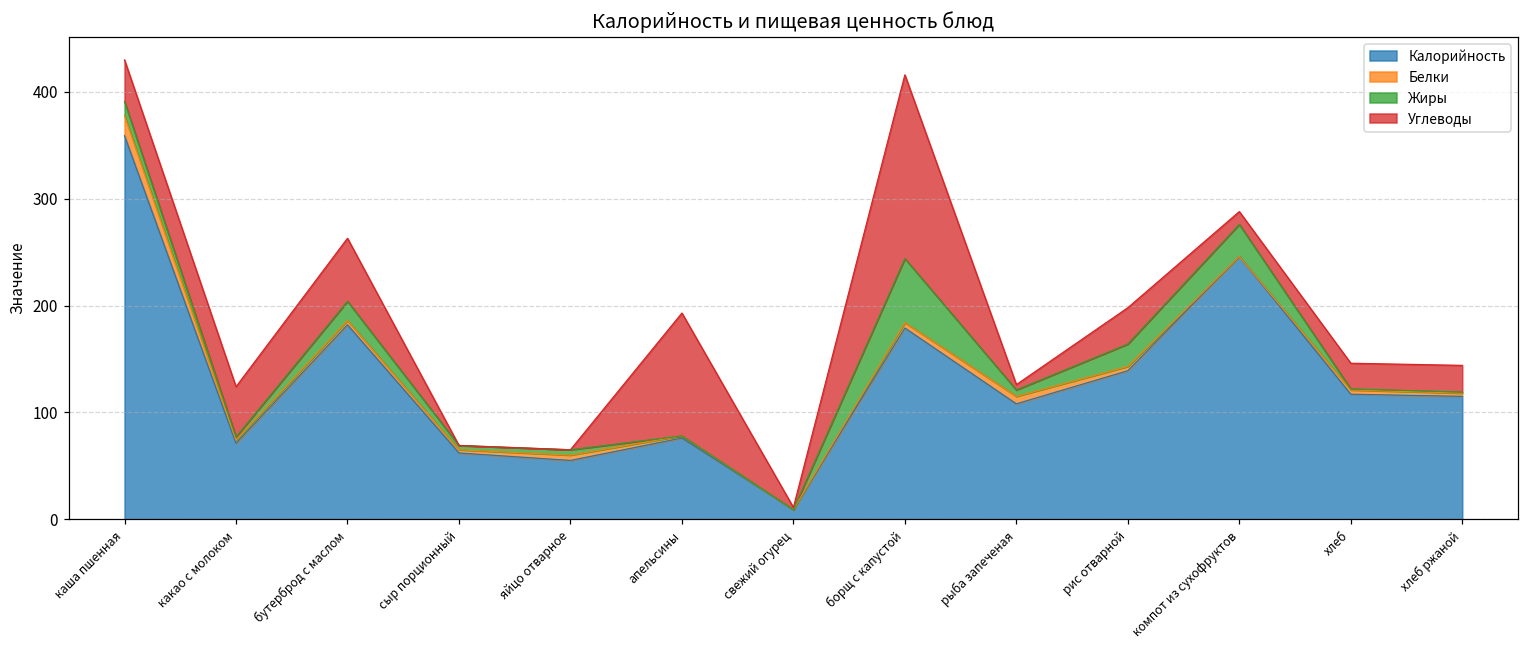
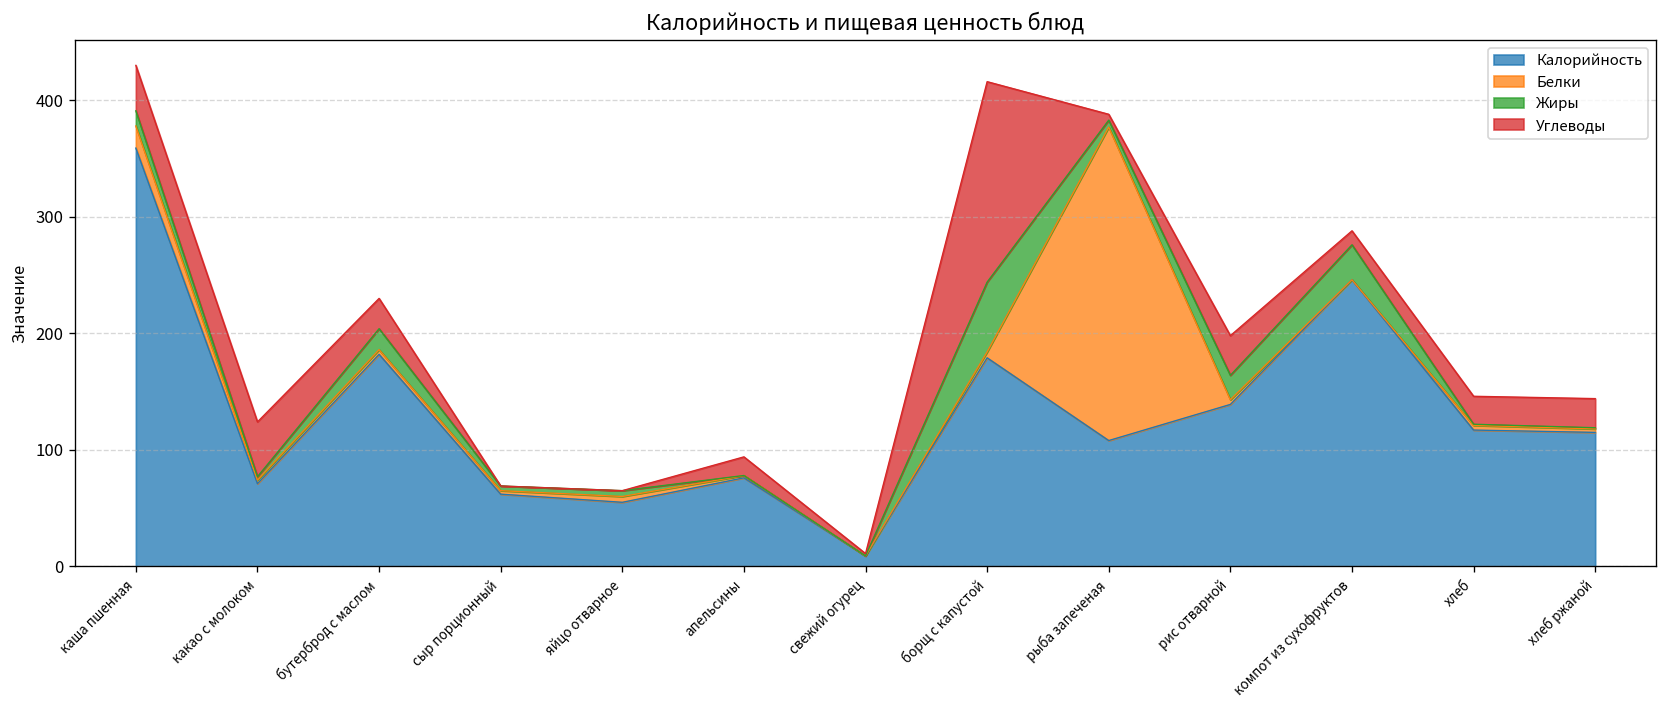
Углеводы, бутерброд с маслом: 60 -> 30
Углеводы, апельсины: 120 -> 20
Белки, рыба запеченая: 10 -> 270
